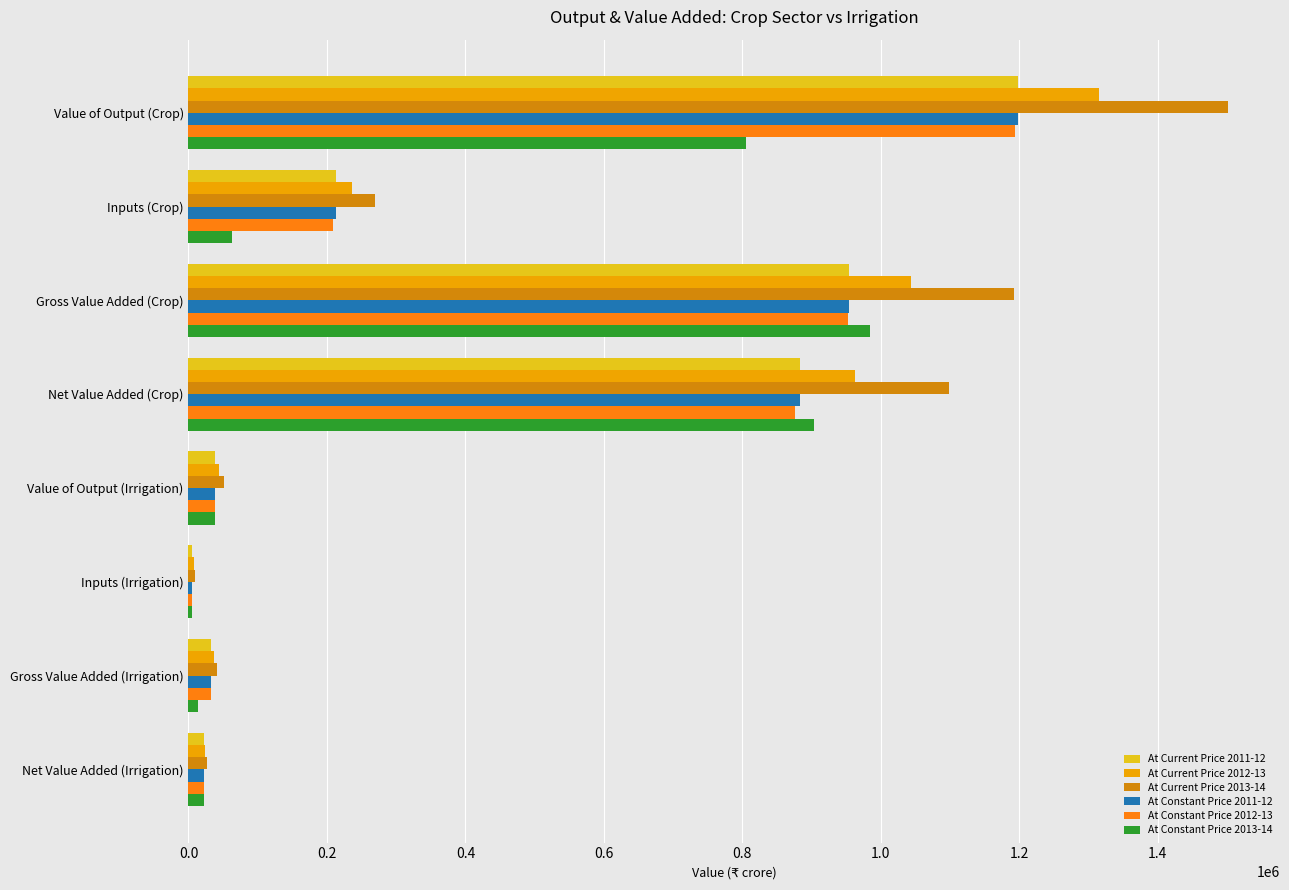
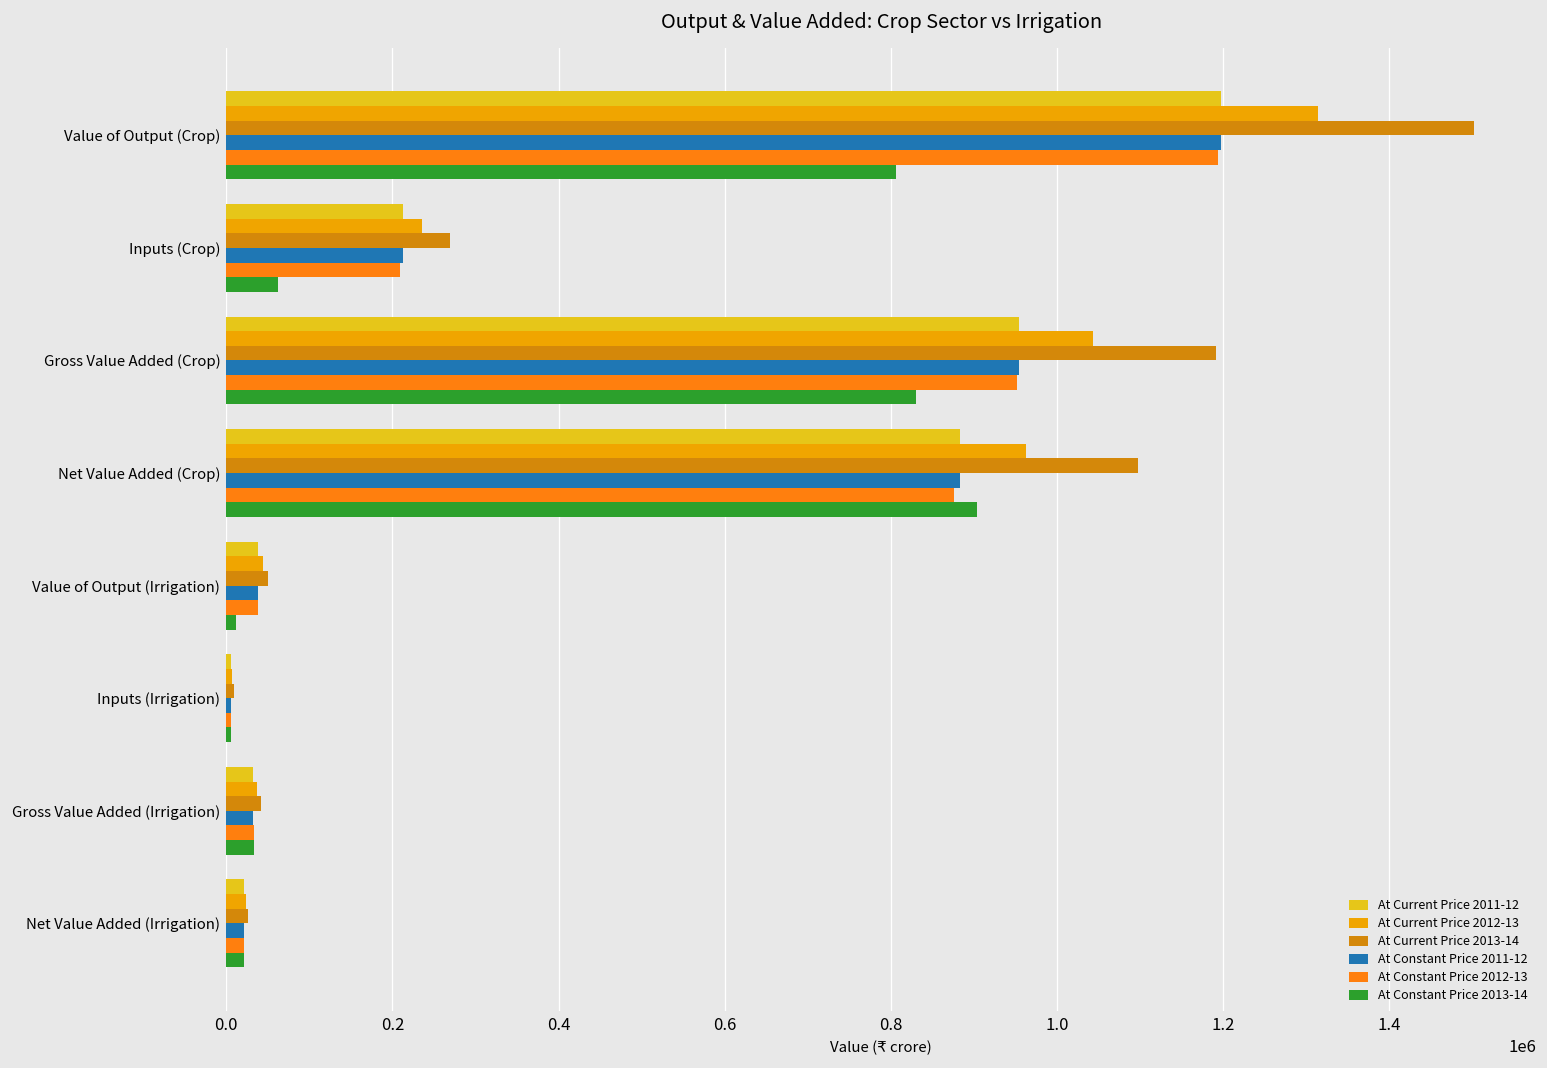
At Constant Price 2013-14, Gross Value Added (Crop): 980000 -> 830000
At Constant Price 2013-14, Value of Output (Irrigation): 40000 -> 10000
At Constant Price 2013-14, Gross Value Added (Irrigation): 10000 -> 30000
